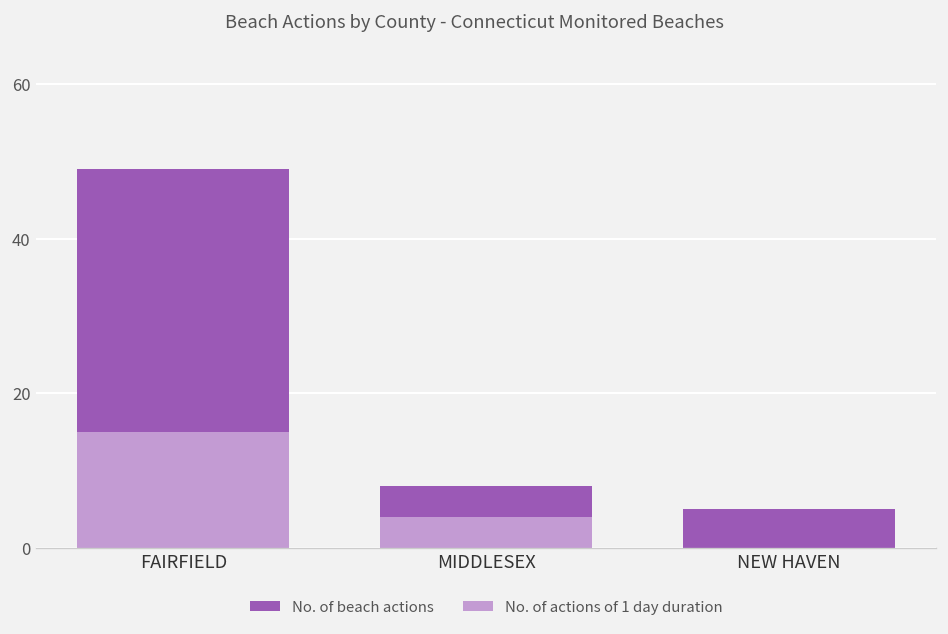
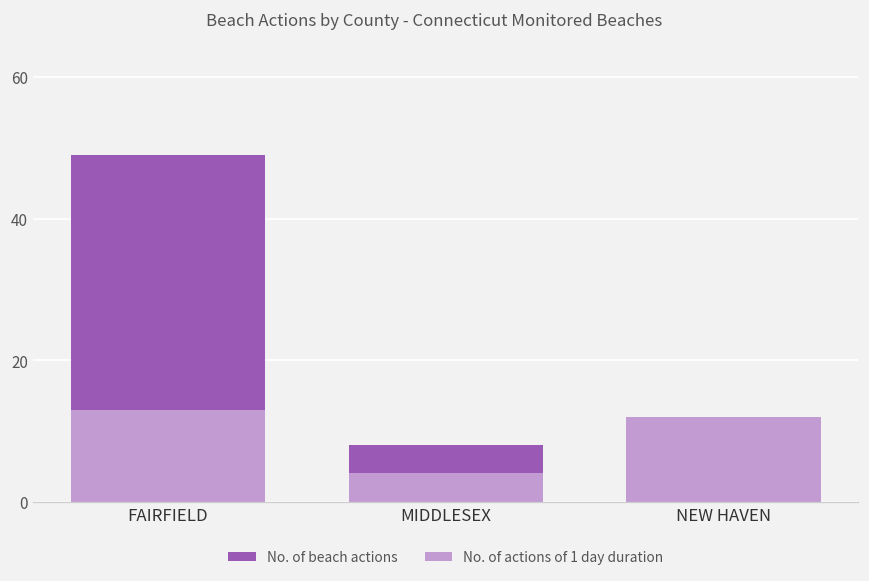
No. of actions of 1 day duration, FAIRFIELD: 15 -> 13
No. of actions of 1 day duration, NEW HAVEN: 0 -> 12
